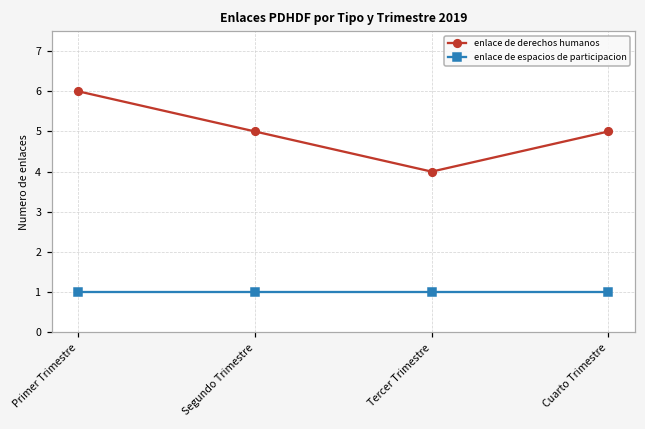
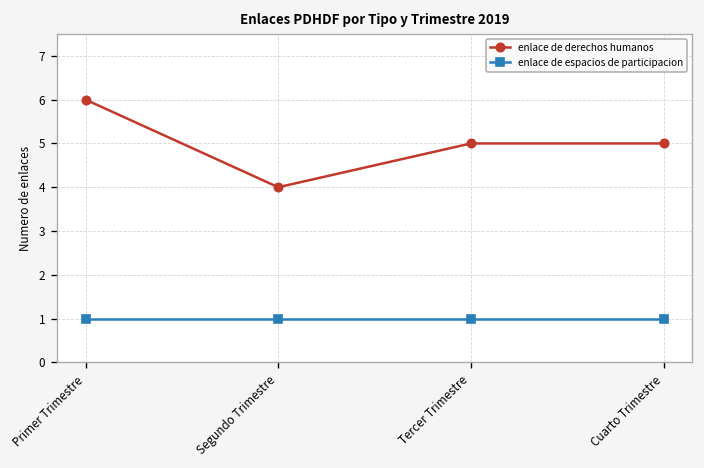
enlace de derechos humanos, Segundo Trimestre: 5 -> 4
enlace de derechos humanos, Tercer Trimestre: 4 -> 5
